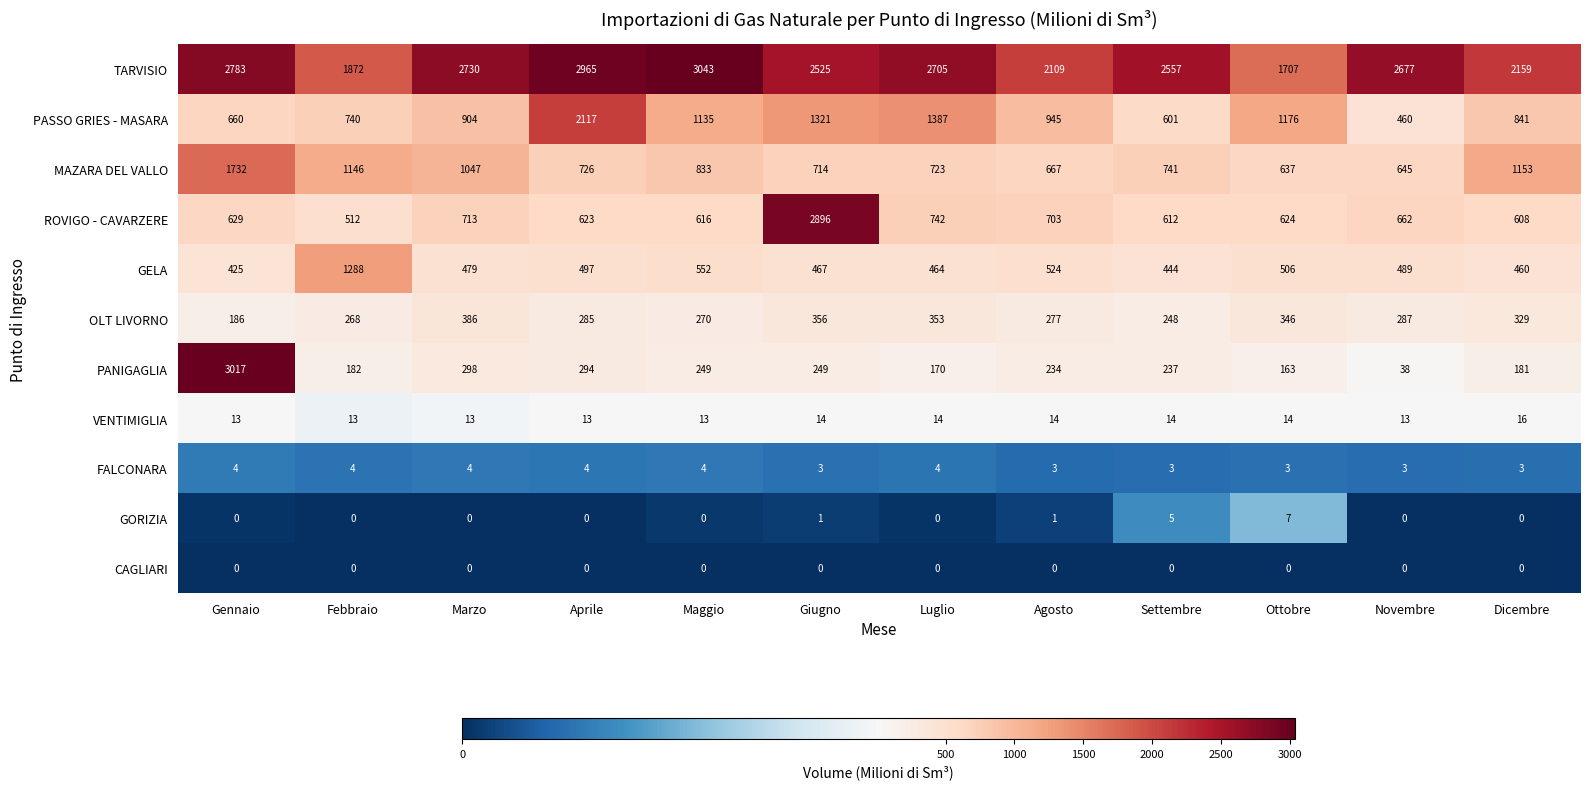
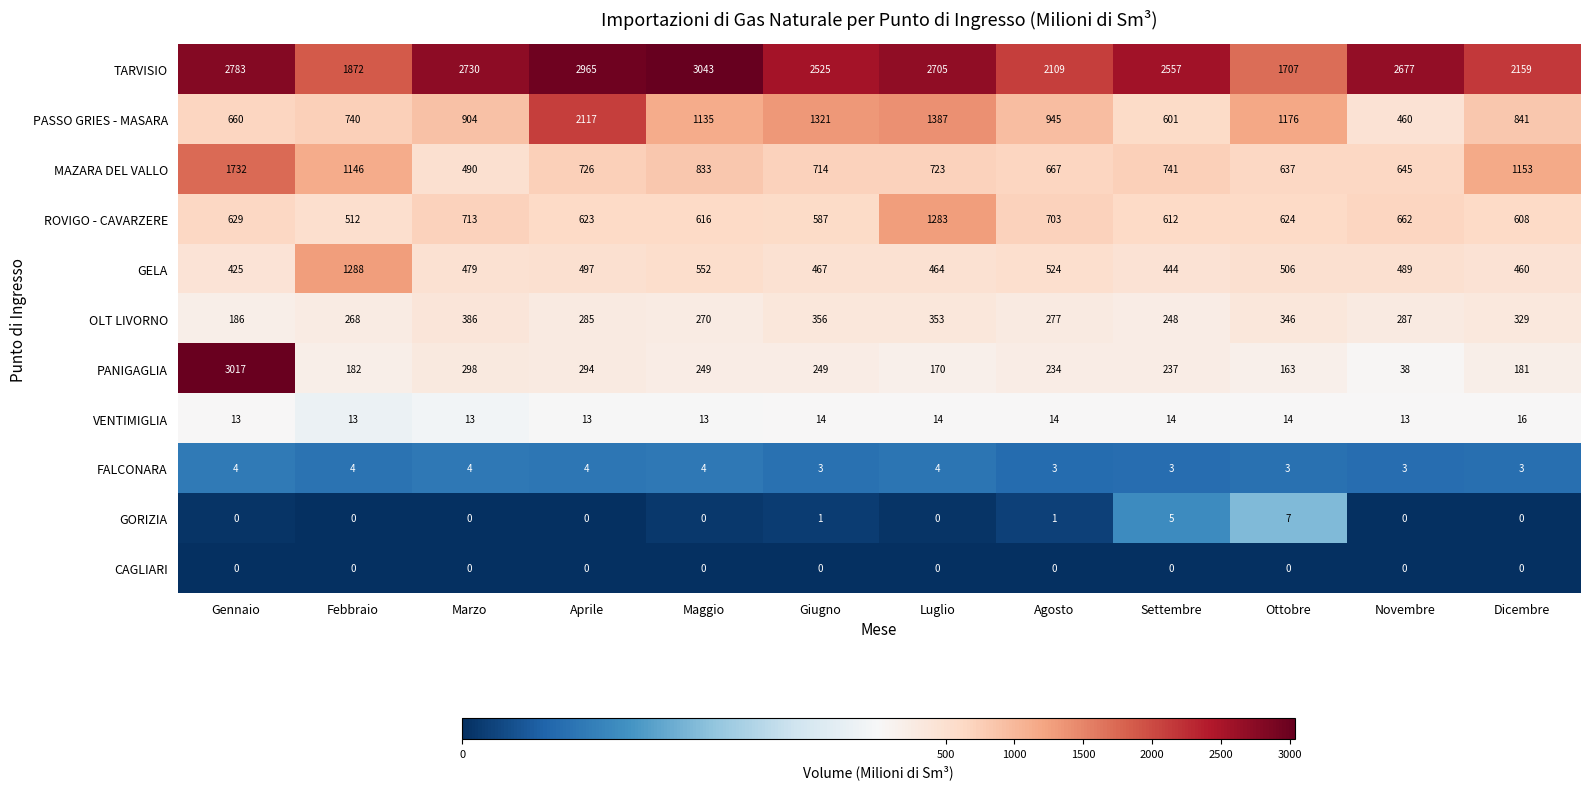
MAZARA DEL VALLO, Marzo: 1047 -> 490
ROVIGO - CAVARZERE, Giugno: 2896 -> 587
ROVIGO - CAVARZERE, Luglio: 742 -> 1283
